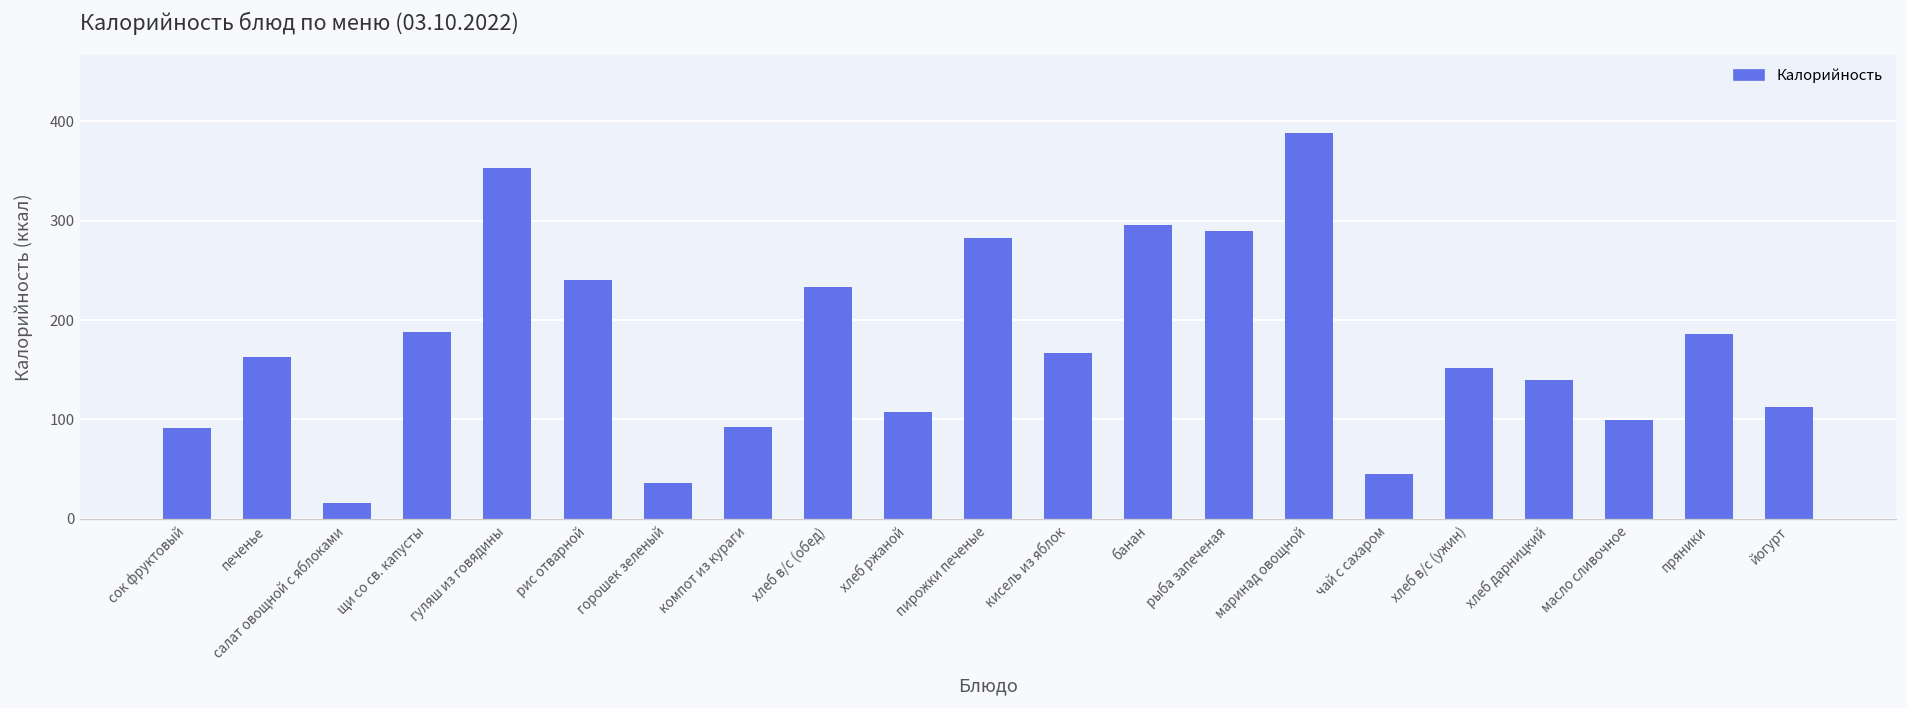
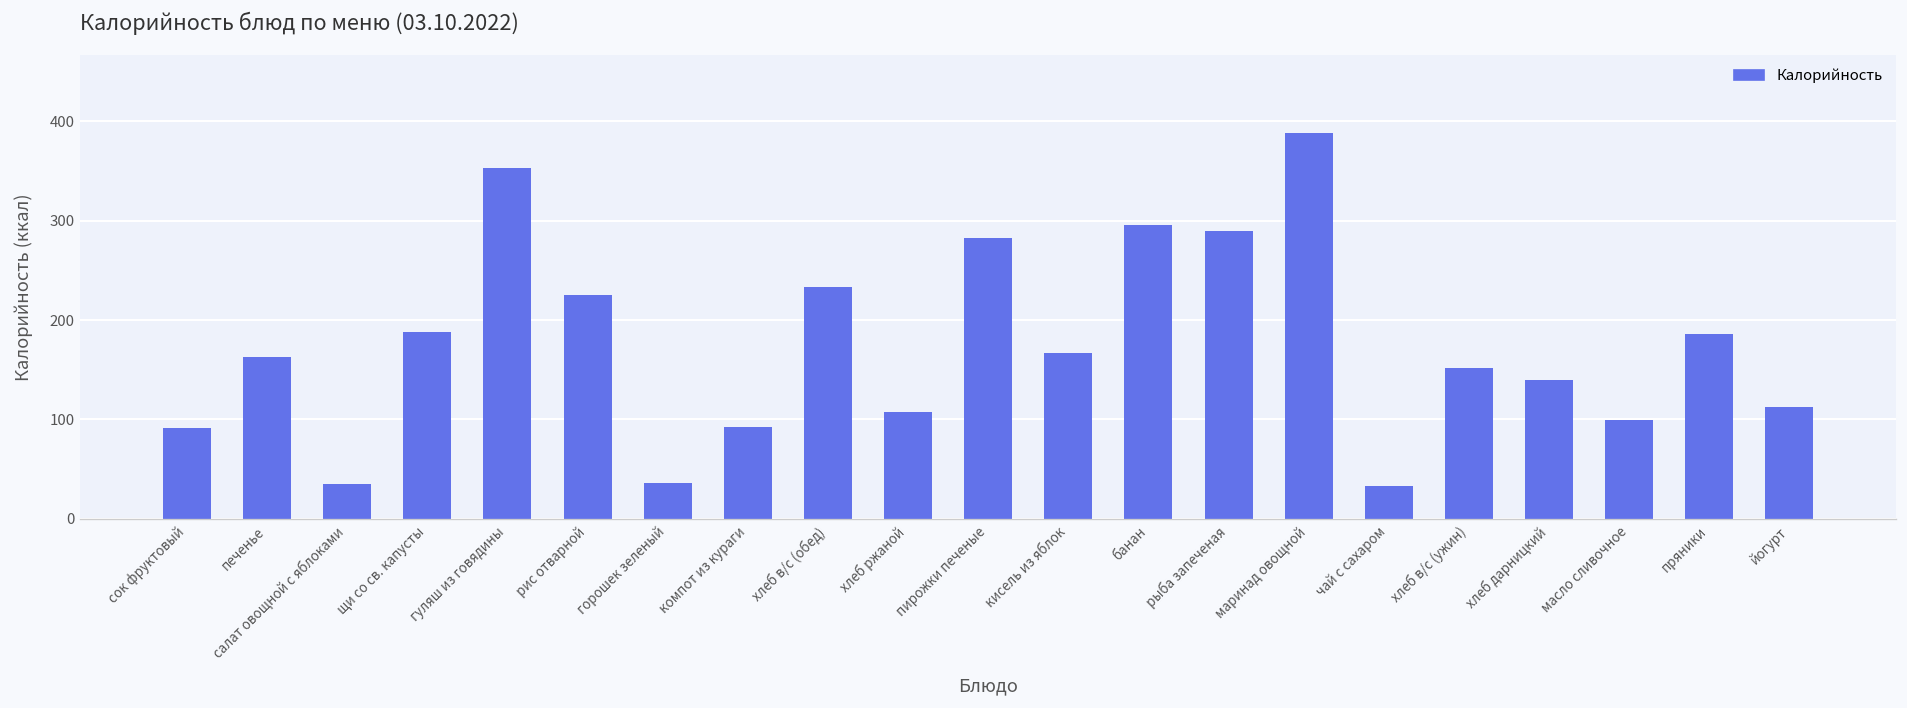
салат овощной с яблоками: 20 -> 40
рис отварной: 240 -> 230
чай с сахаром: 50 -> 30
